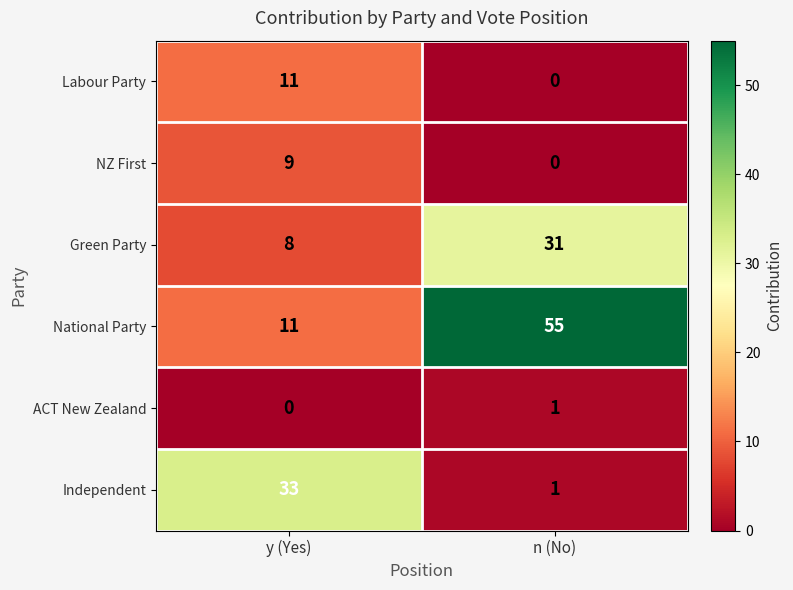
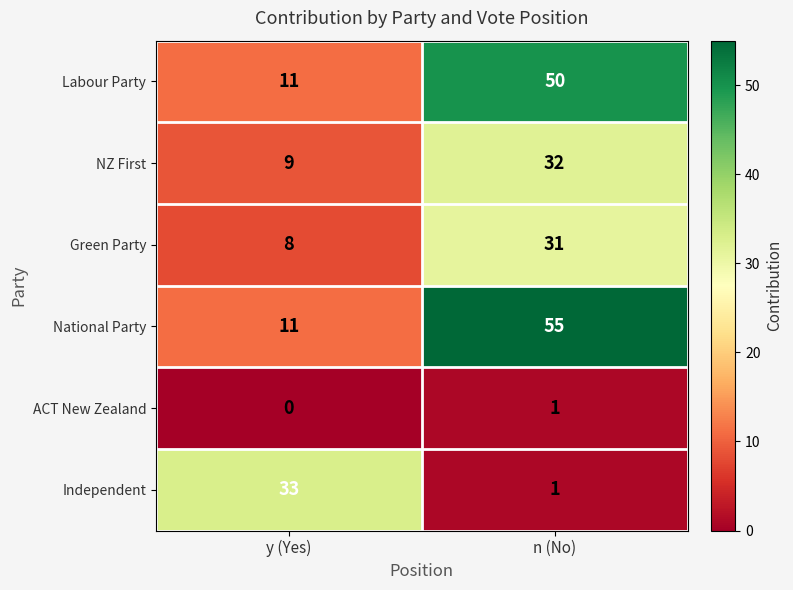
Labour Party, n (No): 0 -> 50
NZ First, n (No): 0 -> 32
